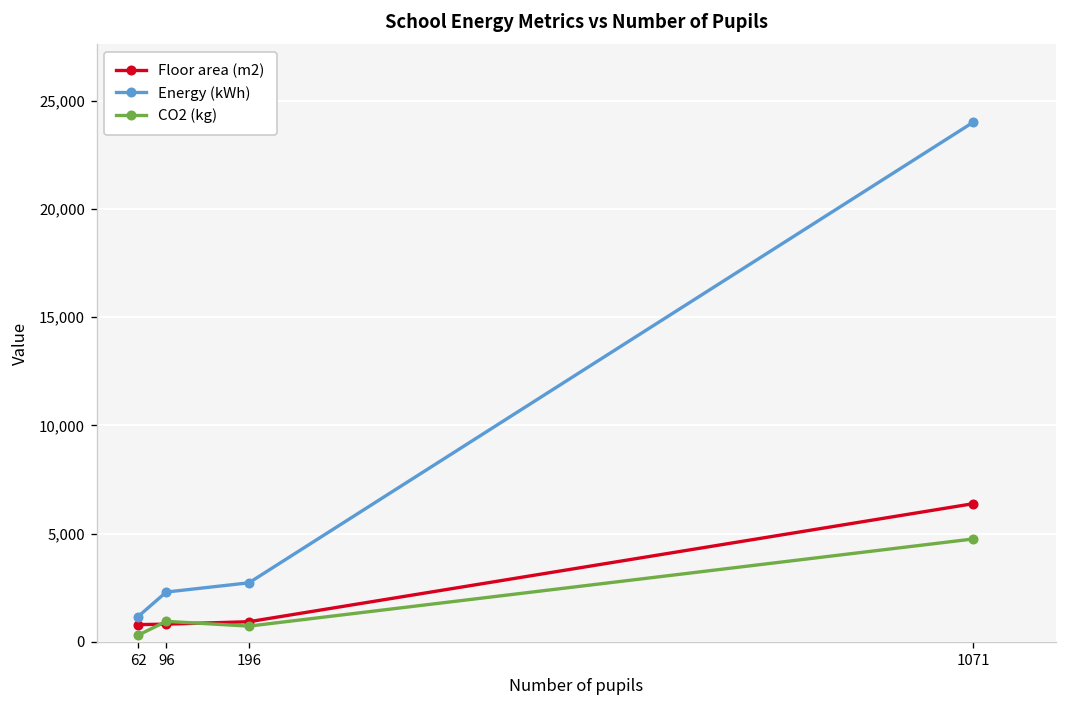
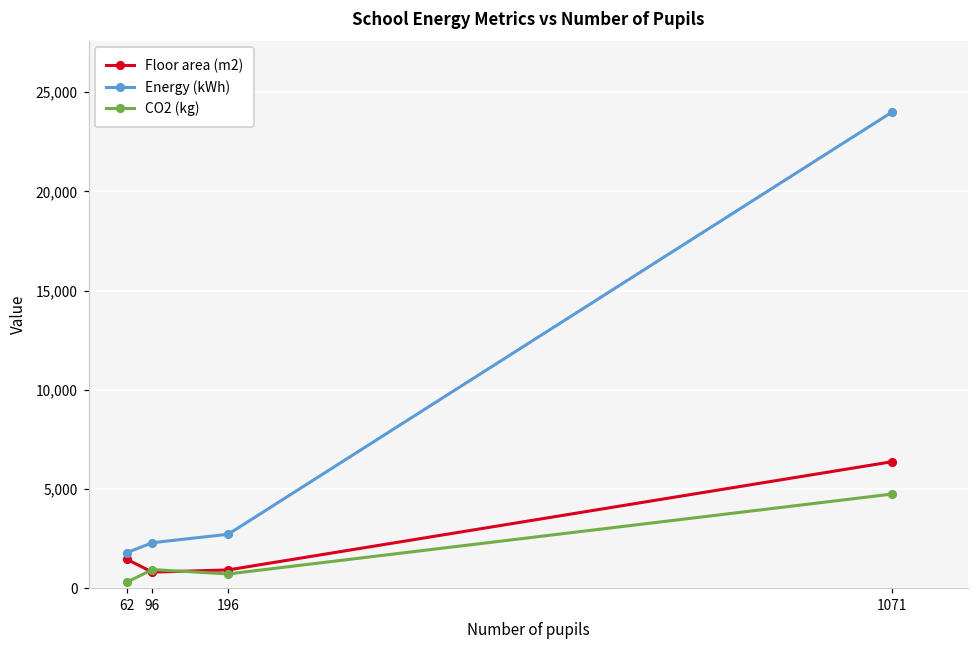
Floor area (m2), 62: 800 -> 1,500
Energy (kWh), 62: 1,200 -> 1,800
